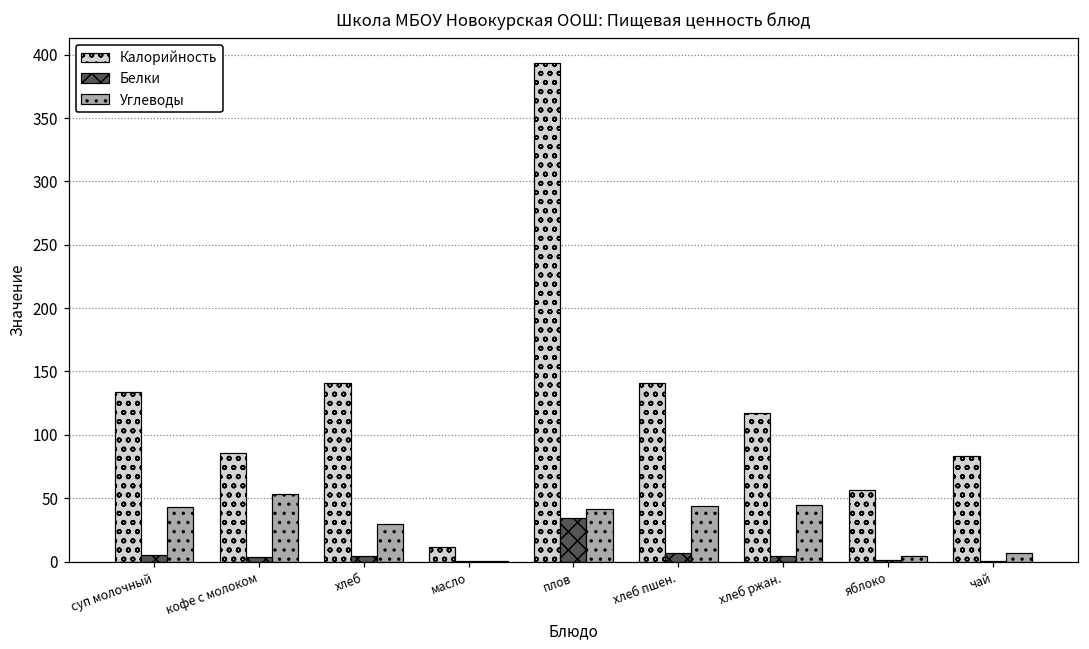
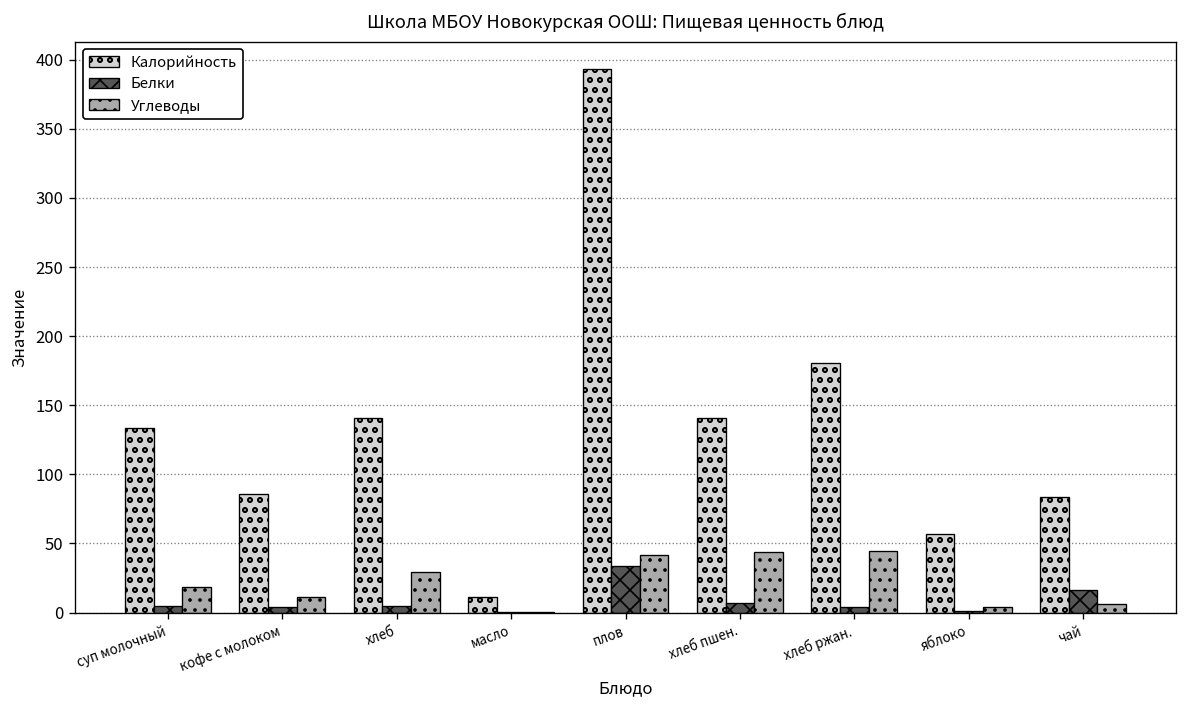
Углеводы, суп молочный: 43 -> 18
Углеводы, кофе с молоком: 53 -> 11
Калорийность, хлеб ржан.: 117 -> 181
Белки, чай: 0 -> 16
